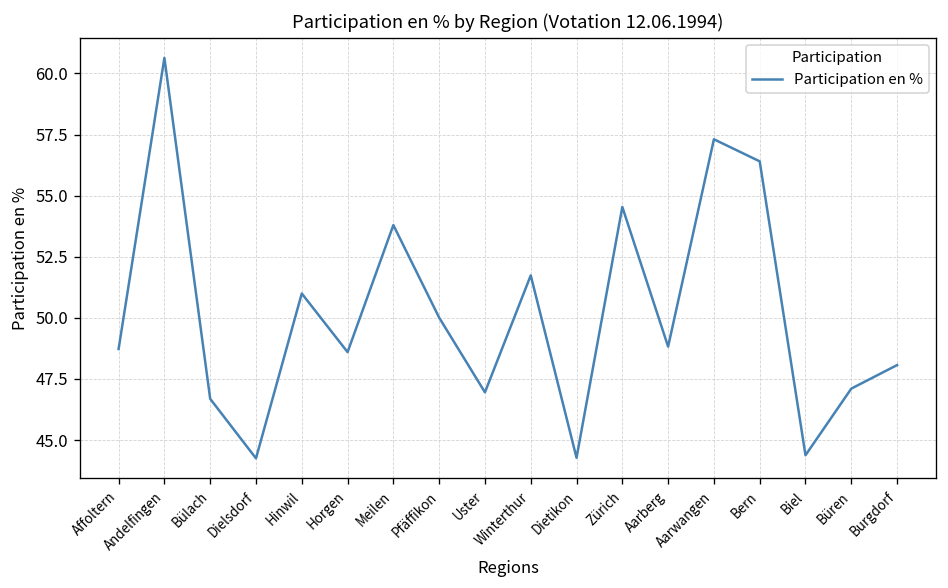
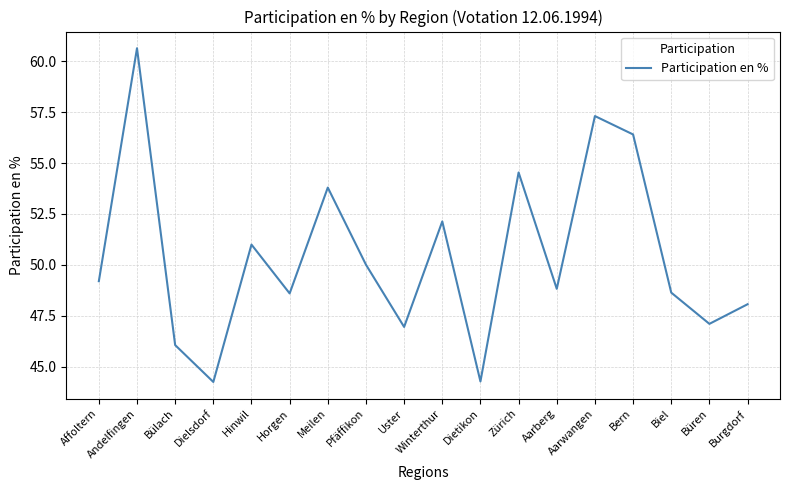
Affoltern: 48.7 -> 49.2
Bülach: 46.7 -> 46.1
Winterthur: 51.7 -> 52.1
Biel: 44.4 -> 48.6
